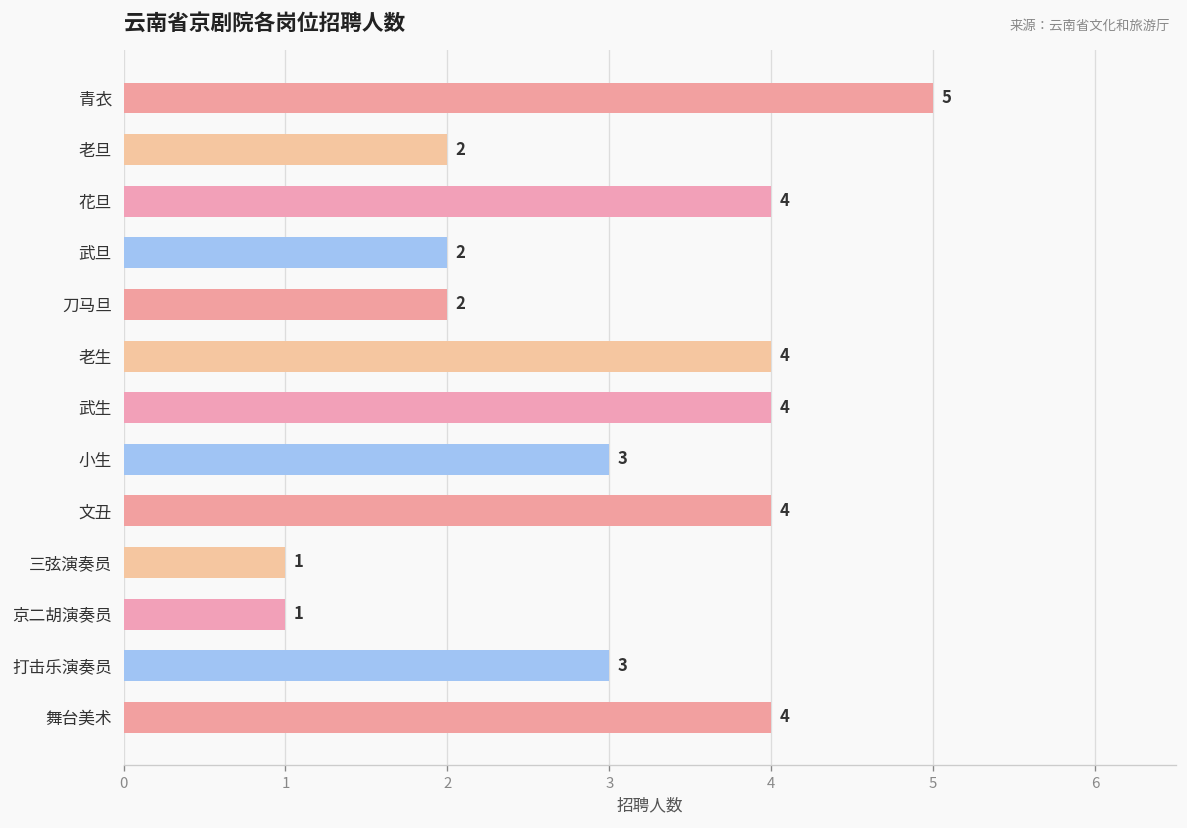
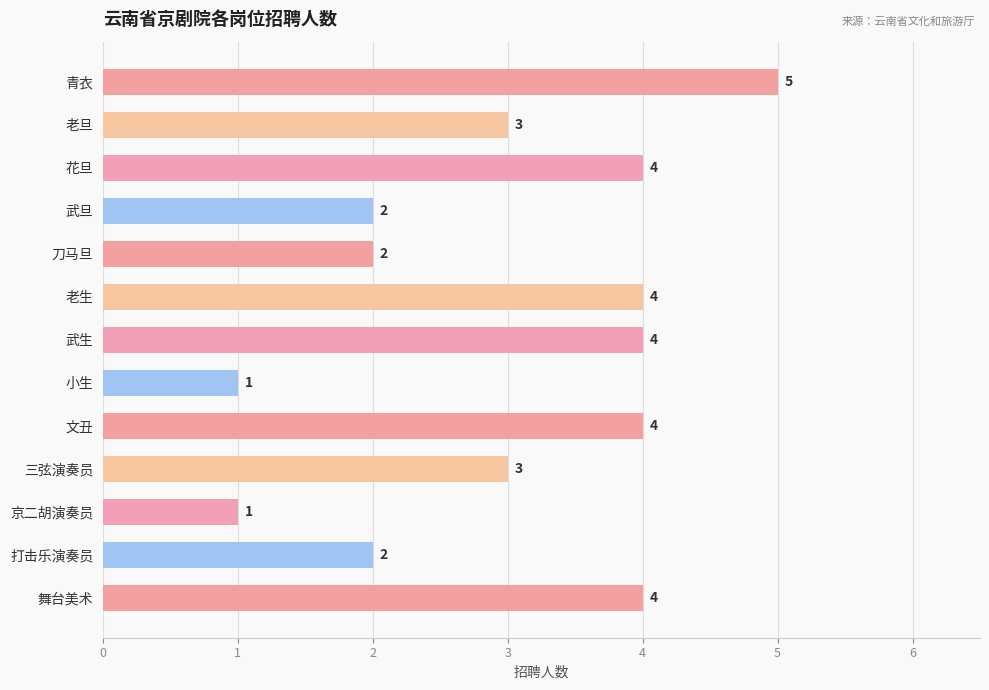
老旦: 2 -> 3
小生: 3 -> 1
三弦演奏员: 1 -> 3
打击乐演奏员: 3 -> 2
